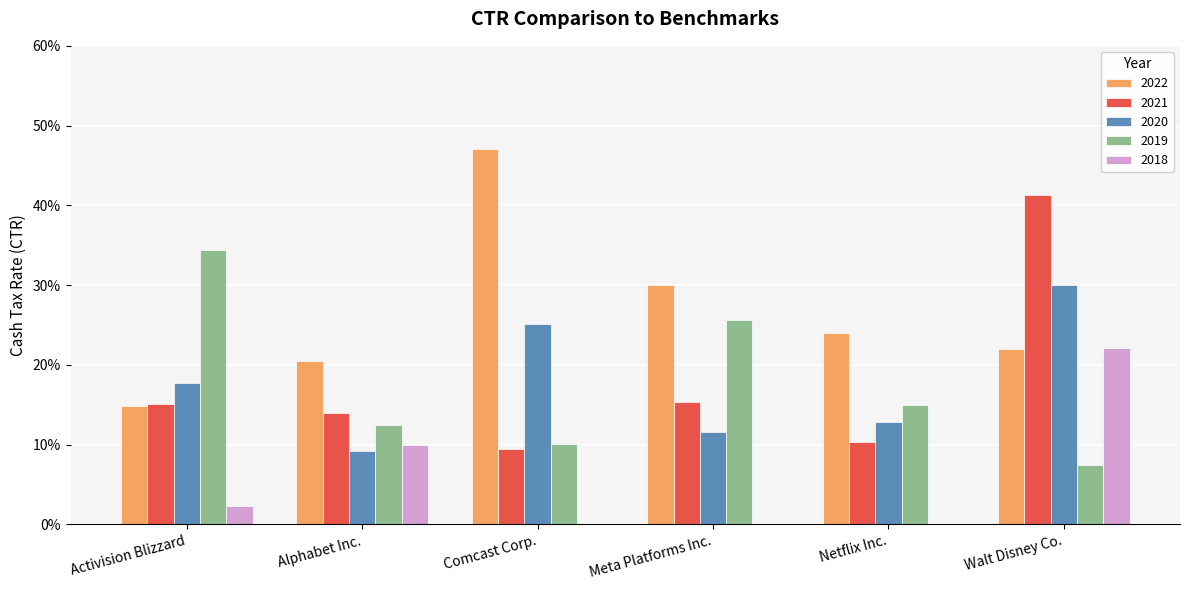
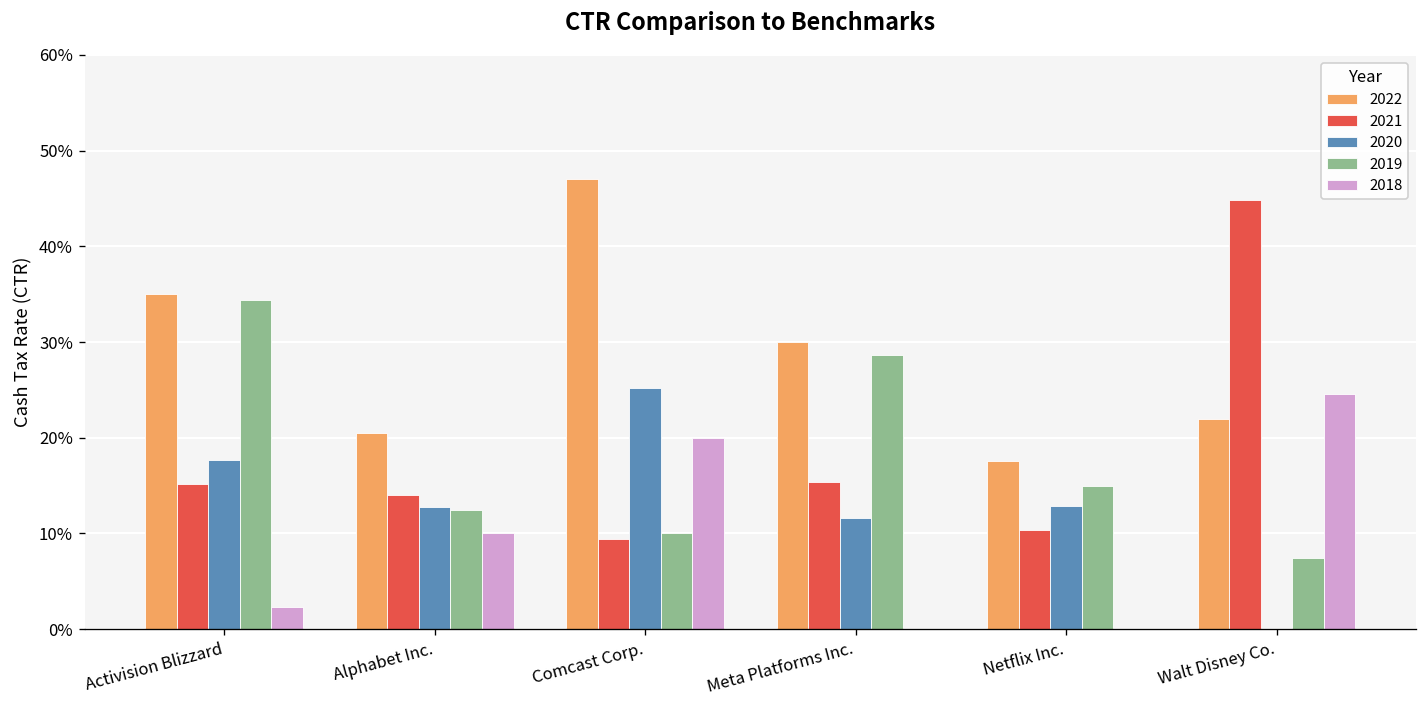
2022, Activision Blizzard: 15% -> 35%
2020, Alphabet Inc.: 9% -> 13%
2018, Comcast Corp.: 0% -> 20%
2019, Meta Platforms Inc.: 26% -> 29%
2022, Netflix Inc.: 24% -> 18%
2021, Walt Disney Co.: 41% -> 45%
2020, Walt Disney Co.: 30% -> 0%
2018, Walt Disney Co.: 22% -> 25%
